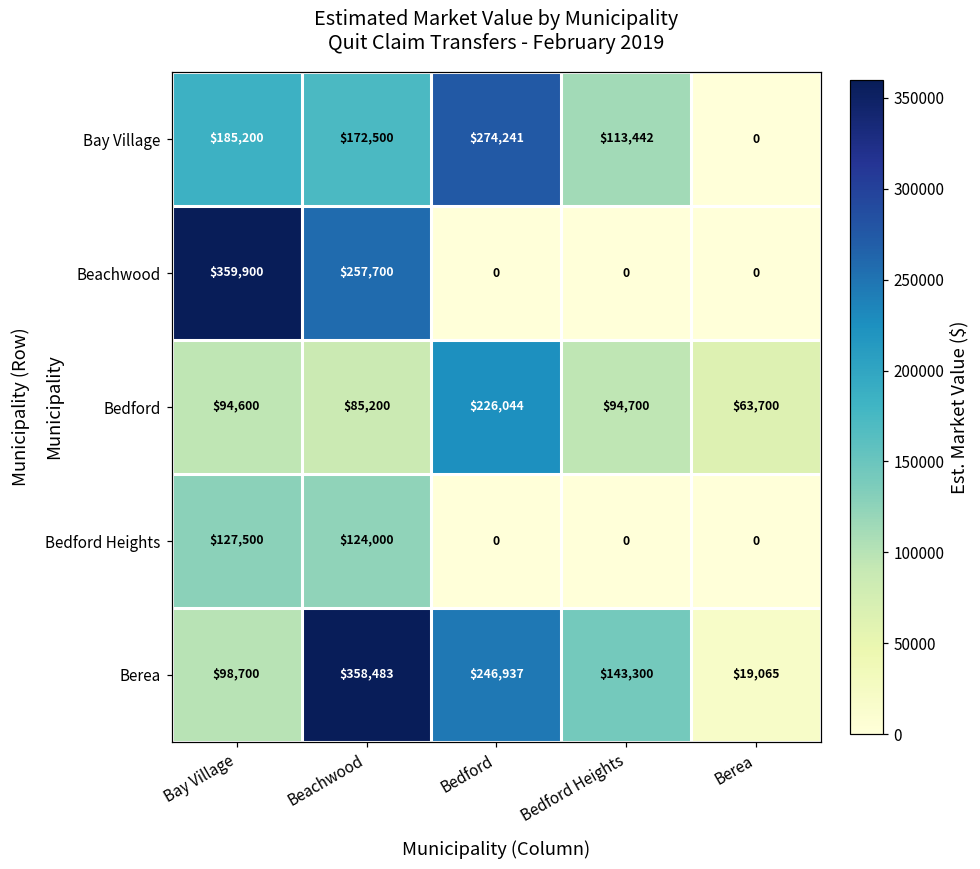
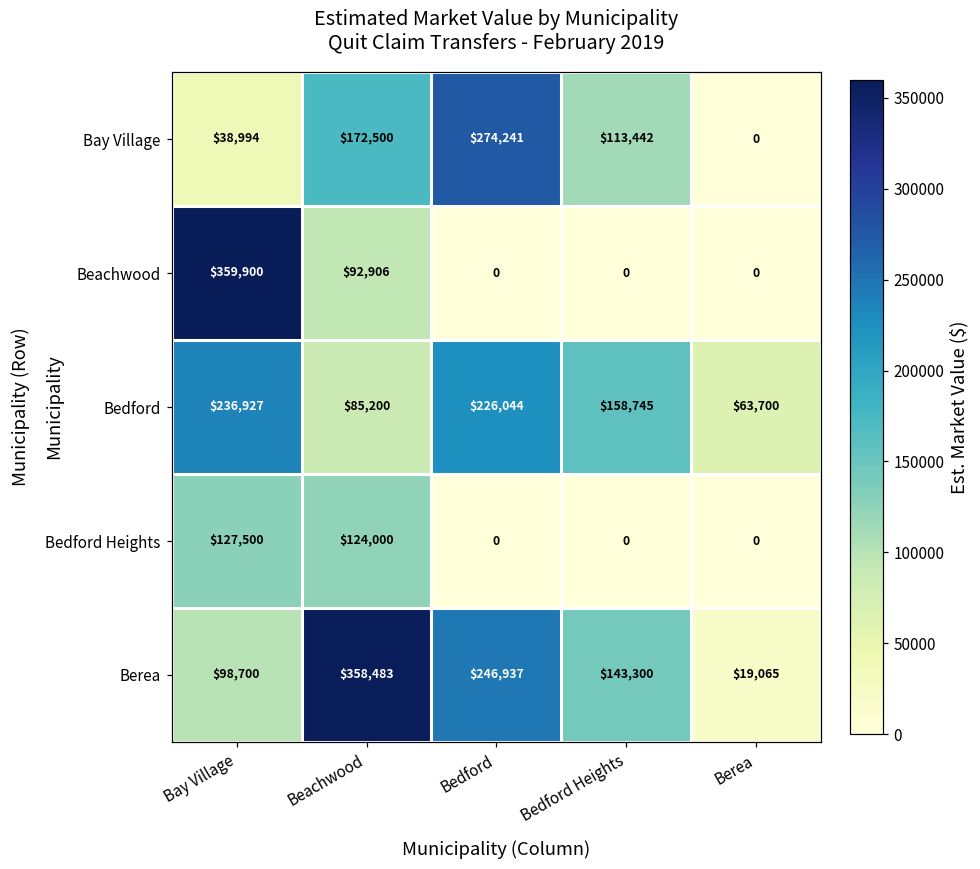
Bay Village, Bay Village: $185,200 -> $38,994
Beachwood, Beachwood: $257,700 -> $92,906
Bedford, Bay Village: $94,600 -> $236,927
Bedford, Bedford Heights: $94,700 -> $158,745
